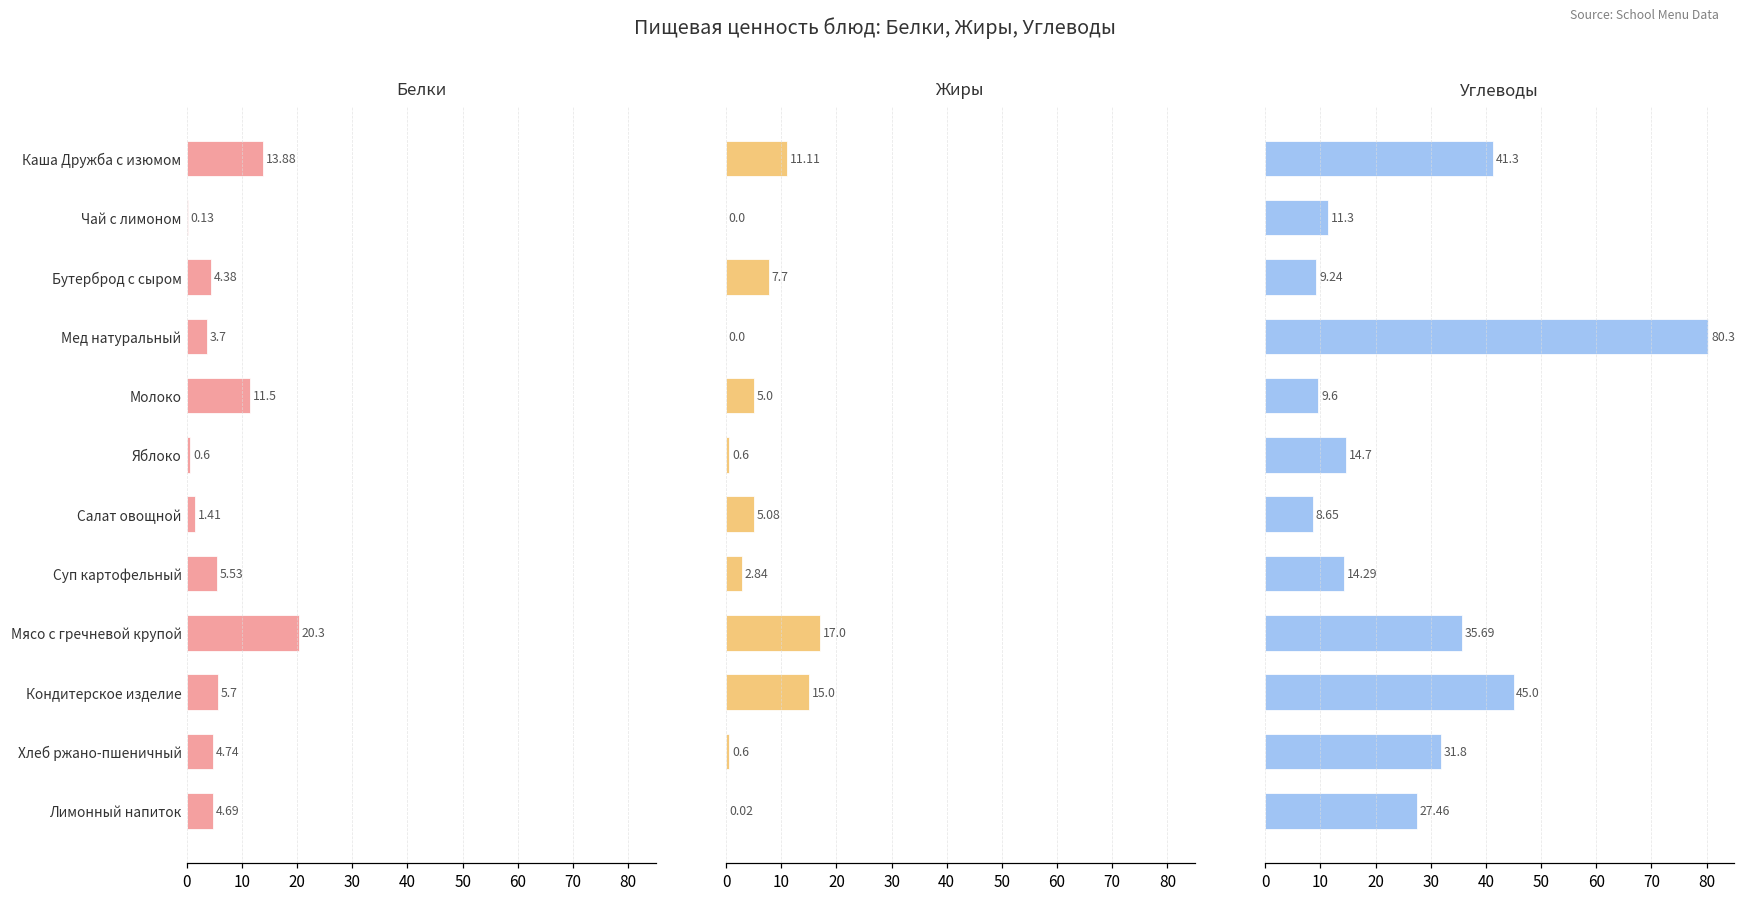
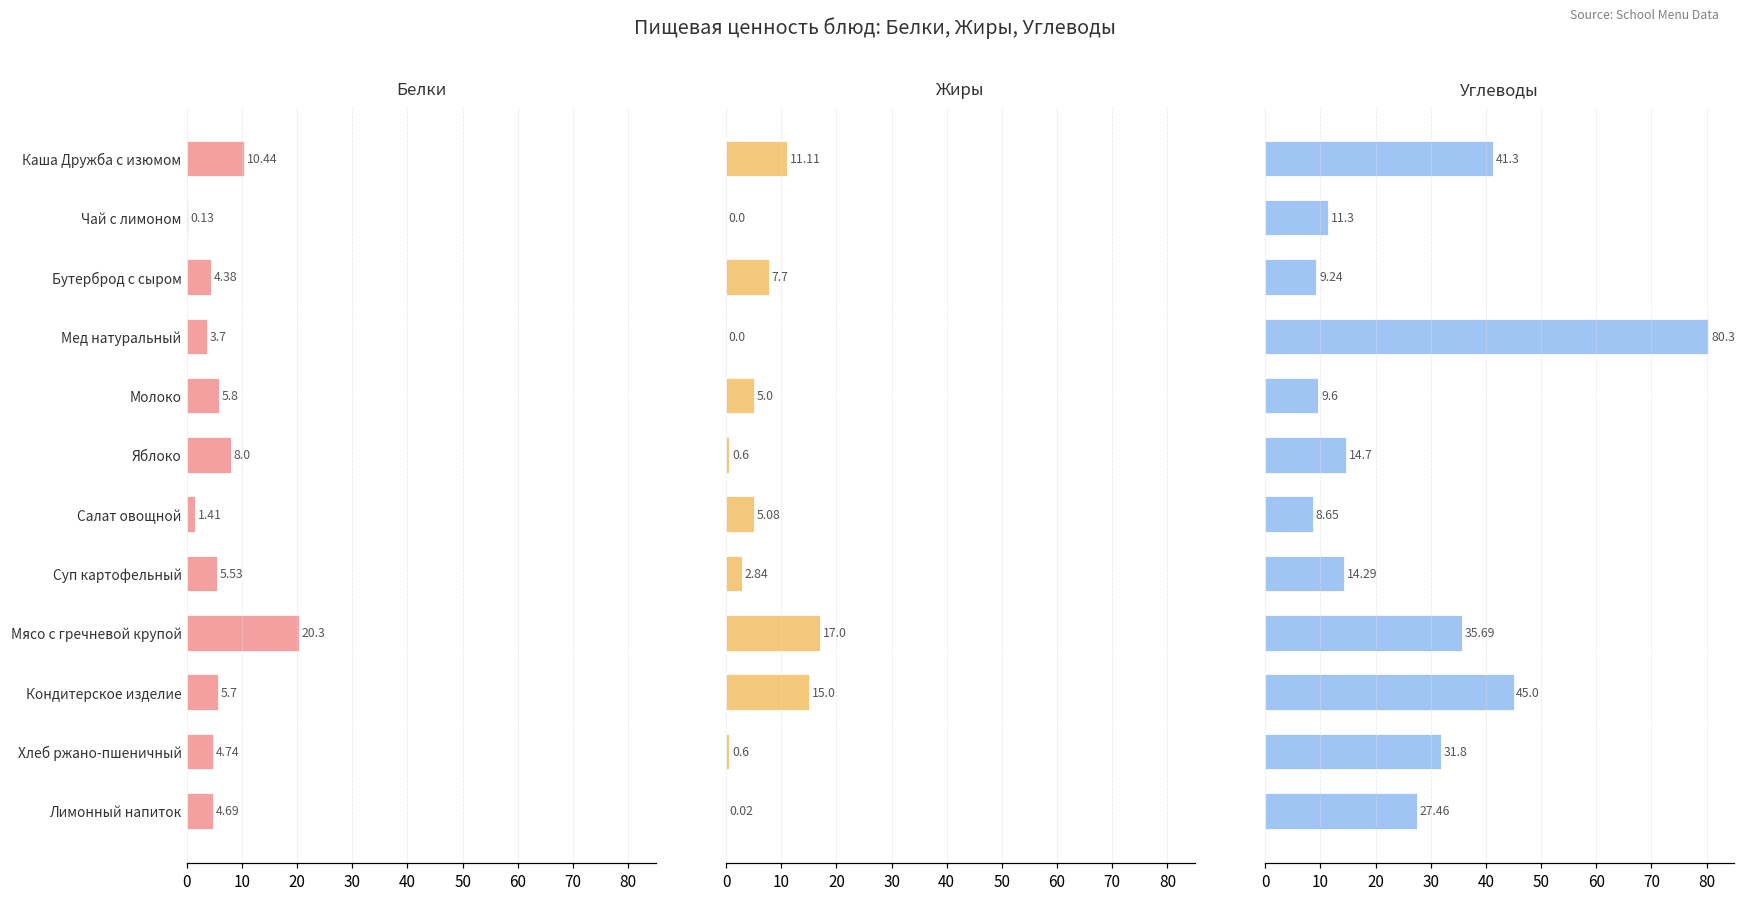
Белки, Каша Дружба с изюмом: 13.88 -> 10.44
Белки, Молоко: 11.5 -> 5.8
Белки, Яблоко: 0.6 -> 8.0
